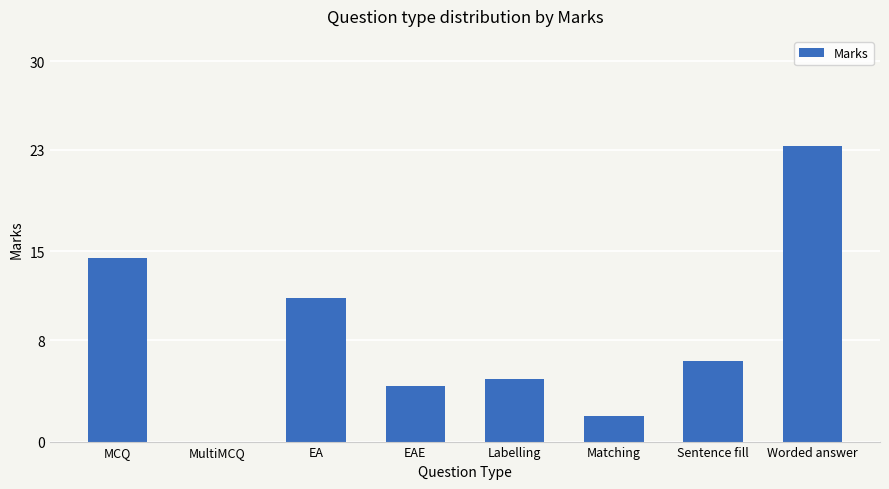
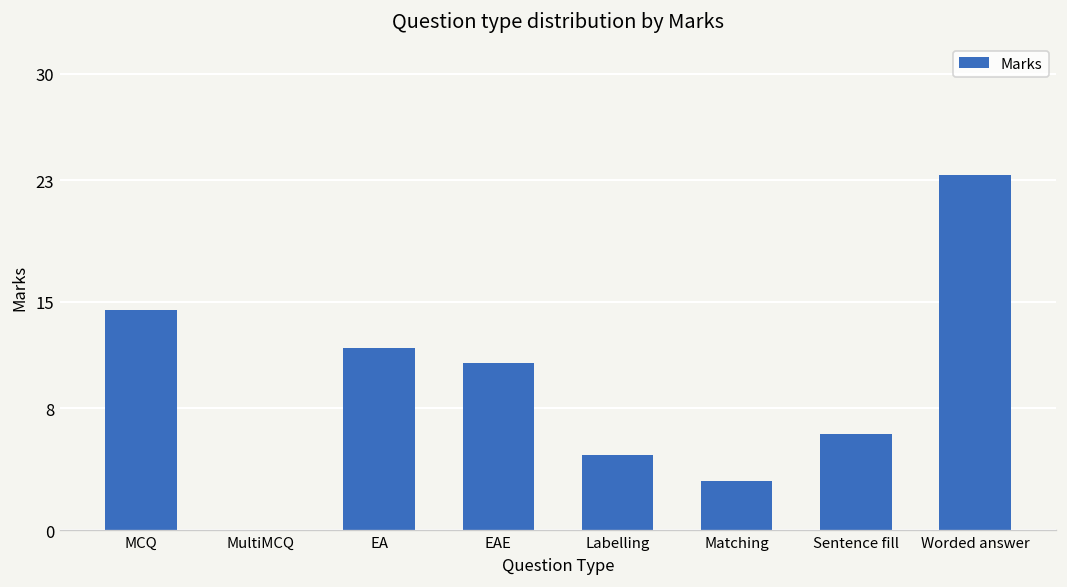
EA: 11.3 -> 12.0
EAE: 4.4 -> 11.0
Matching: 2.0 -> 3.2
